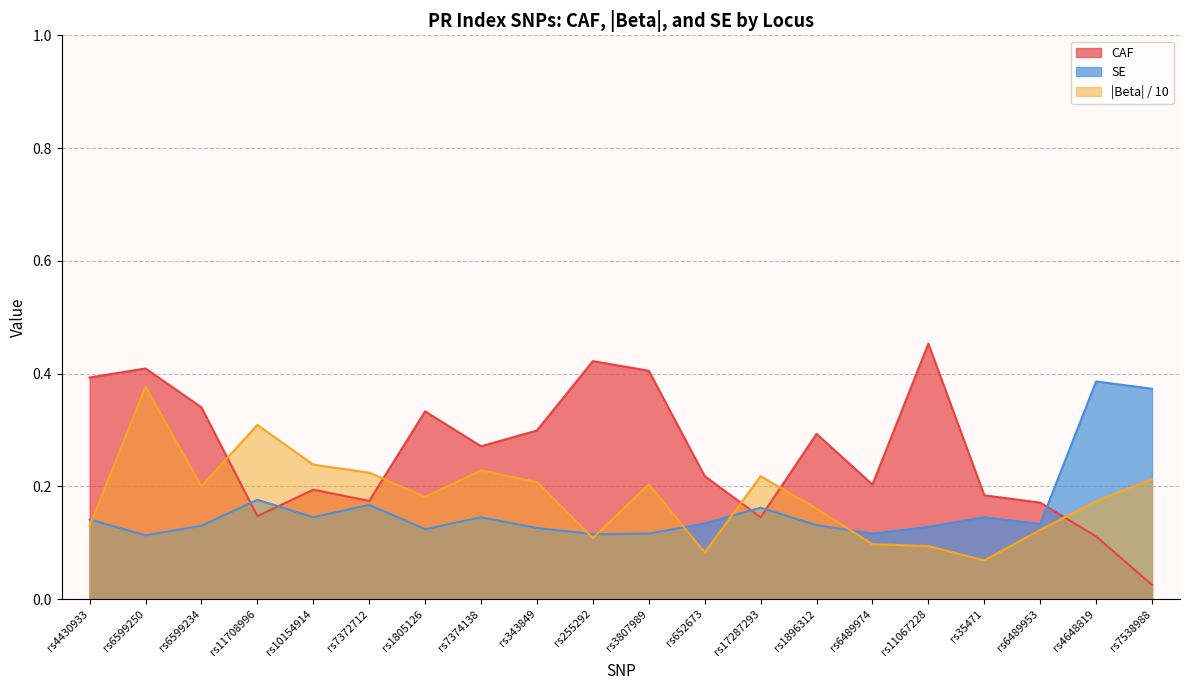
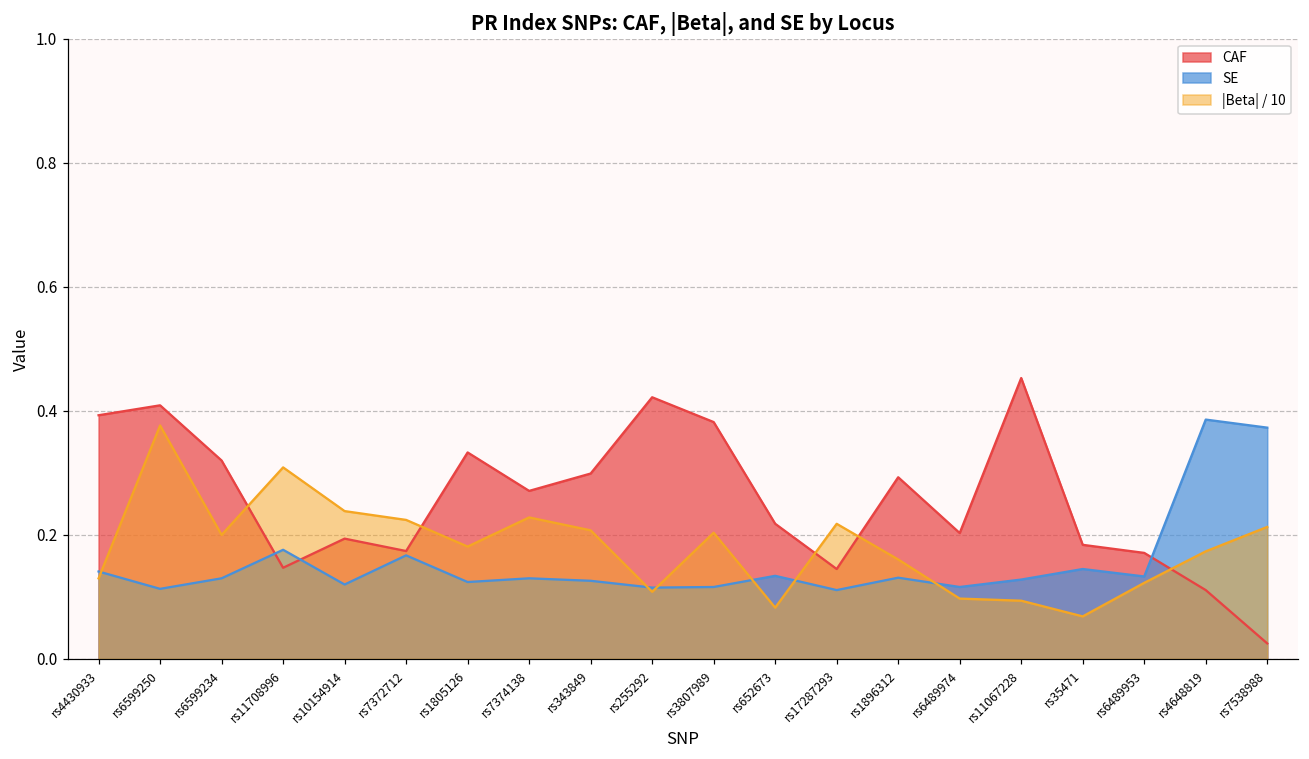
CAF, rs6599234: 0.34 -> 0.32
SE, rs10154914: 0.15 -> 0.12
SE, rs7374138: 0.15 -> 0.13
CAF, rs3807989: 0.41 -> 0.38
SE, rs17287293: 0.16 -> 0.11
